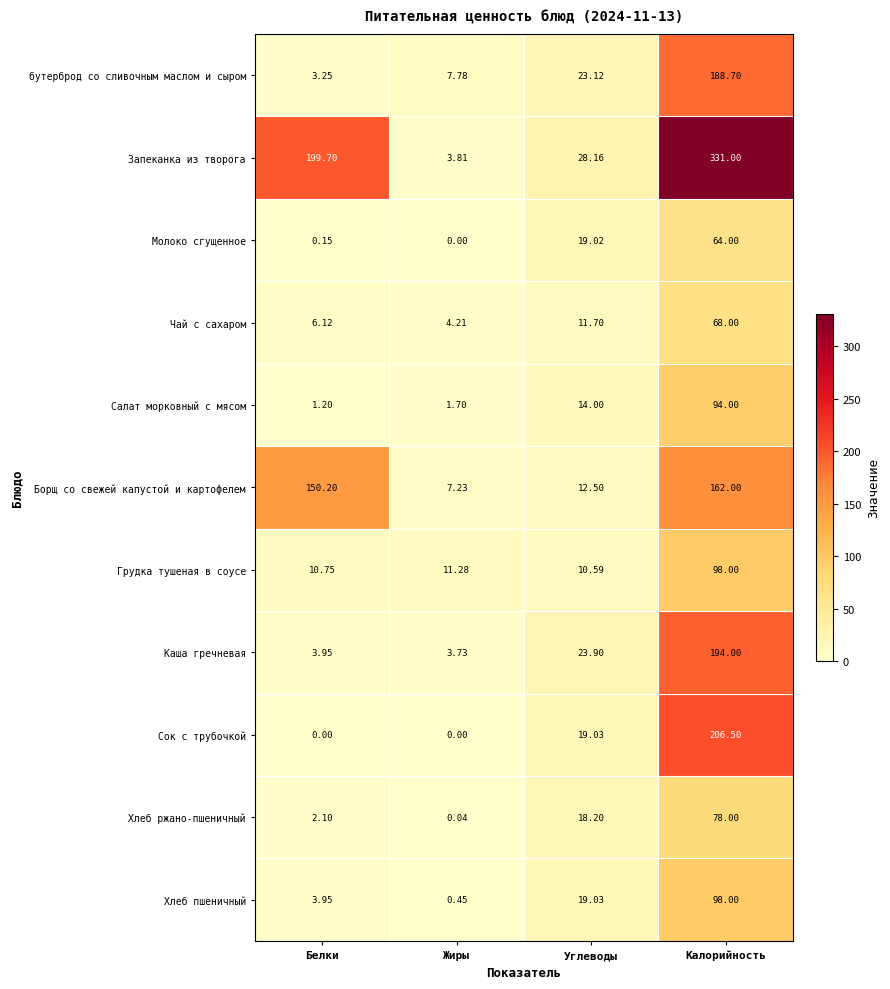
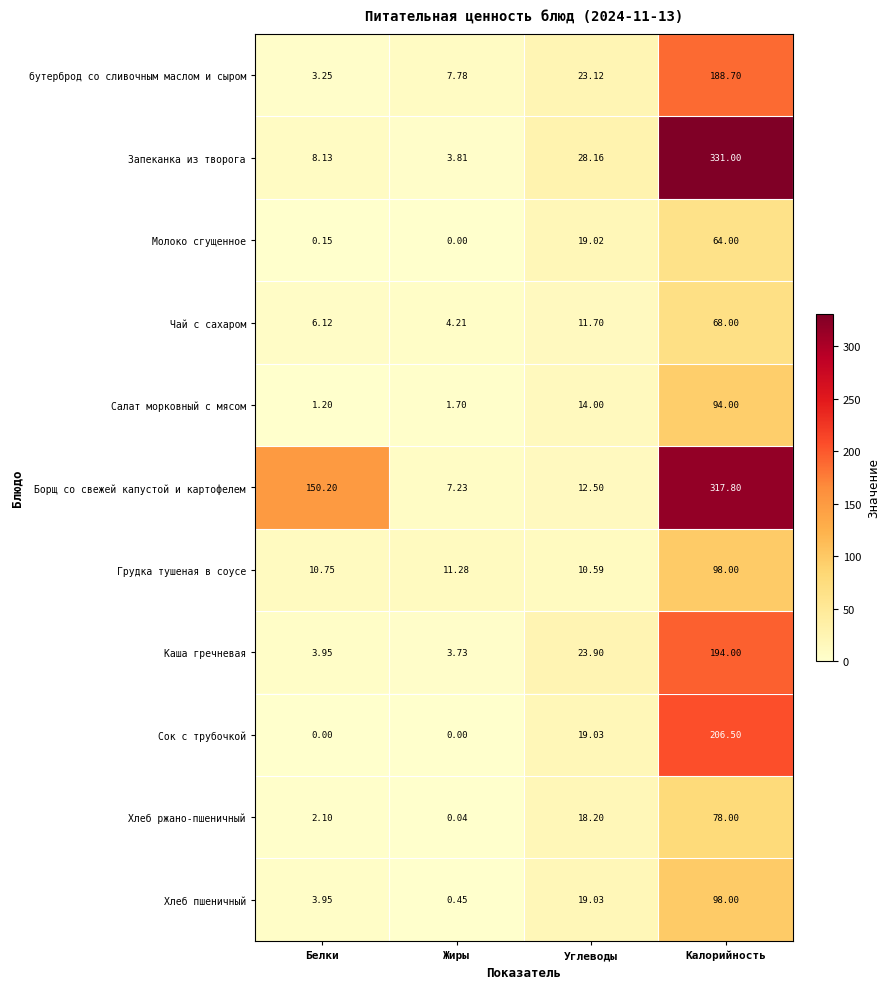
Запеканка из творога, Белки: 199.70 -> 8.13
Борщ со свежей капустой и картофелем, Калорийность: 162.00 -> 317.80
